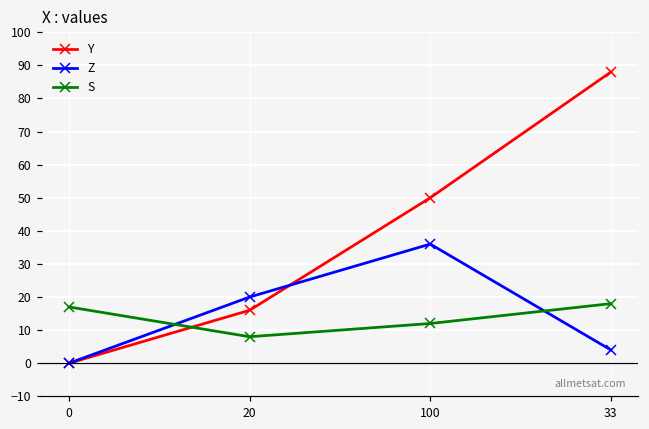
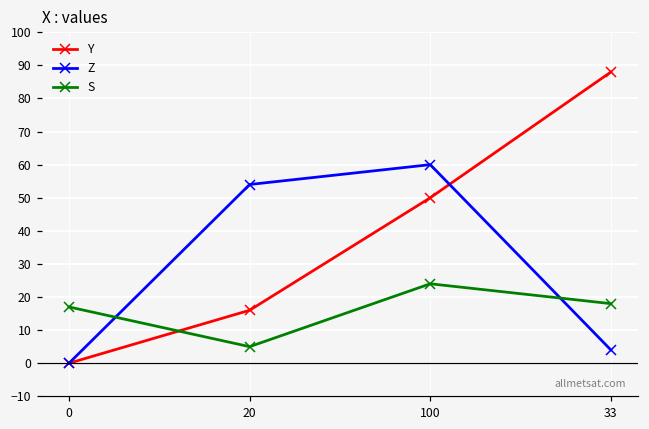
Z, 20: 20 -> 54
S, 20: 8 -> 5
Z, 100: 36 -> 60
S, 100: 12 -> 24
